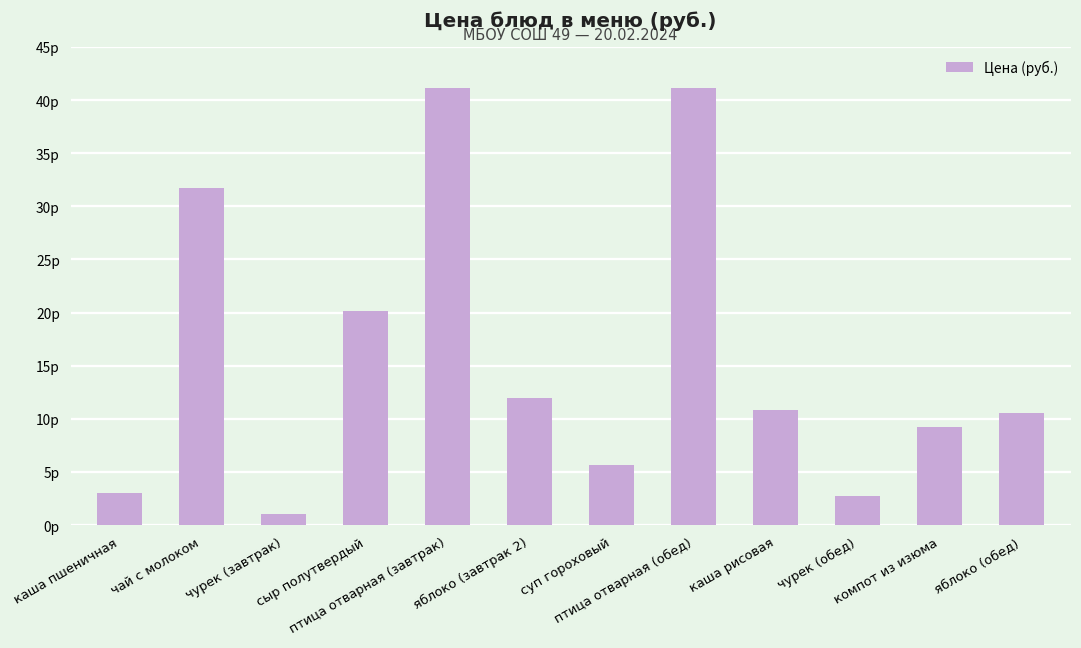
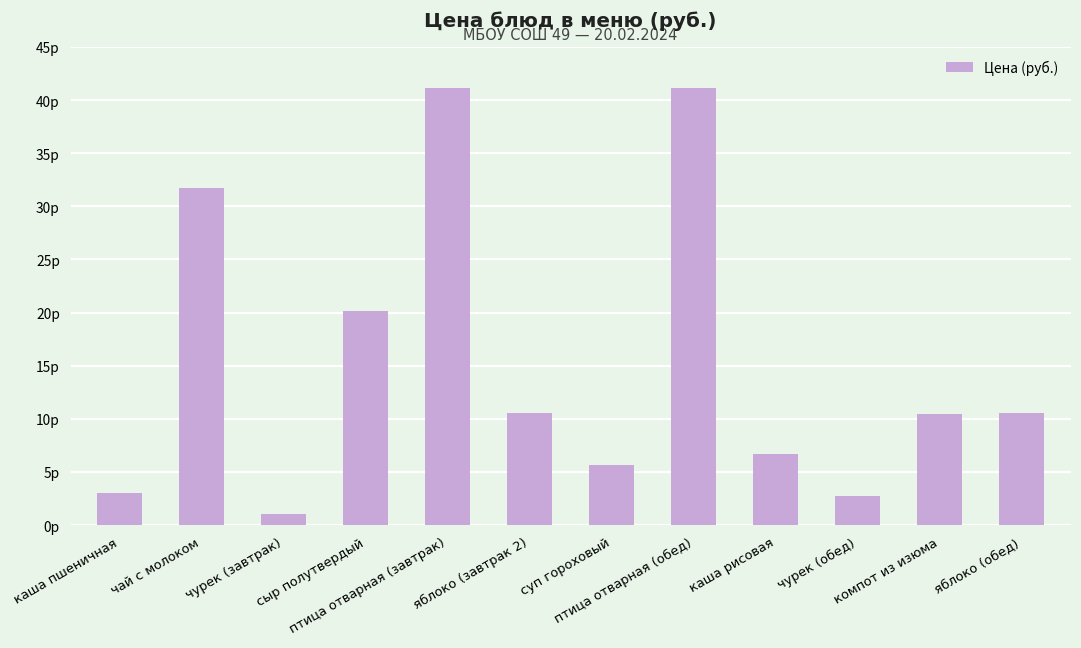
яблоко (завтрак 2): 12р -> 11р
каша рисовая: 11р -> 7р
компот из изюма: 9р -> 10р
